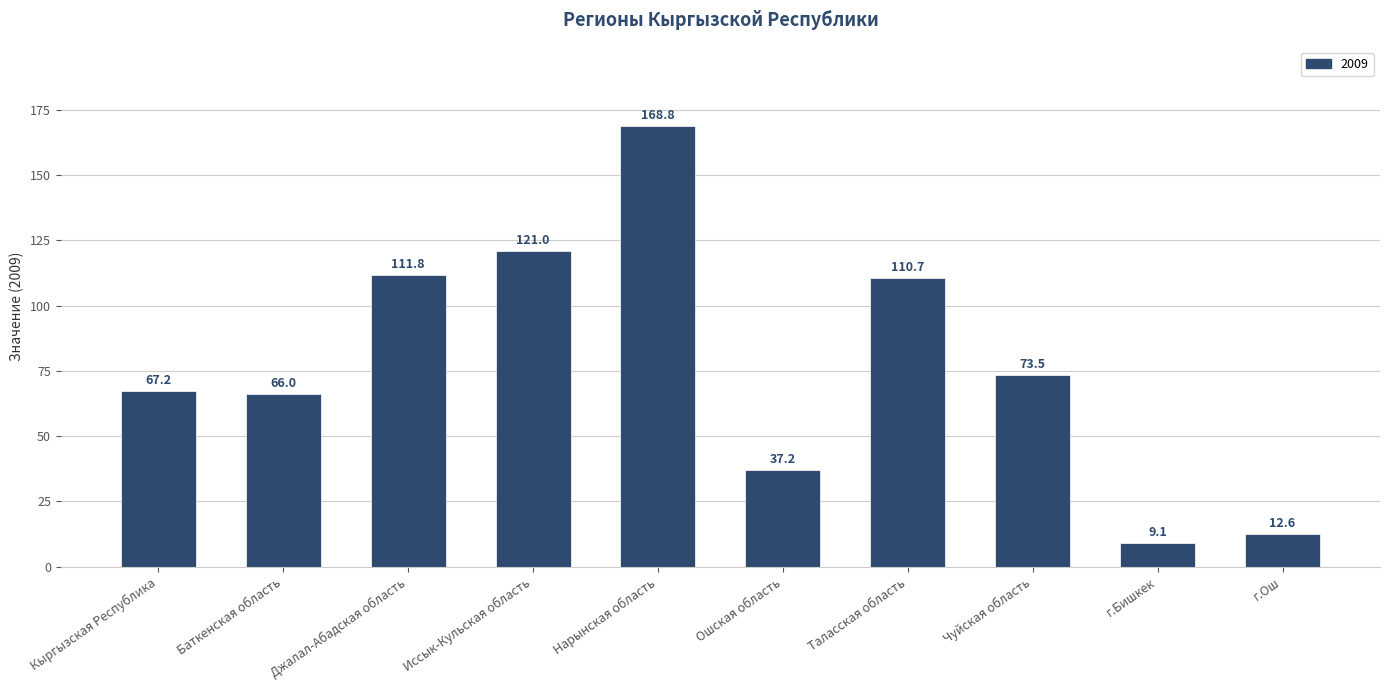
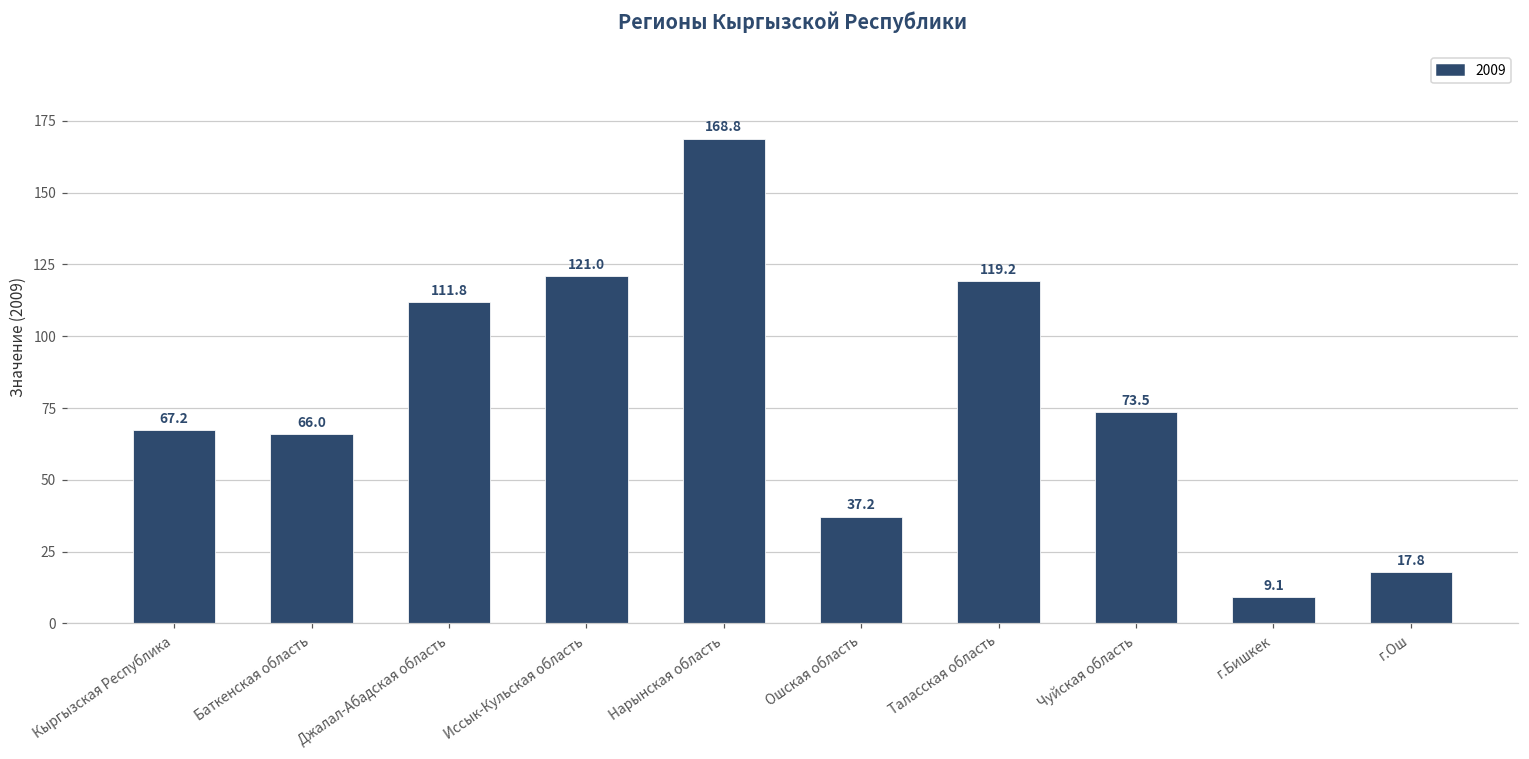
Таласская область: 110.7 -> 119.2
г.Ош: 12.6 -> 17.8
